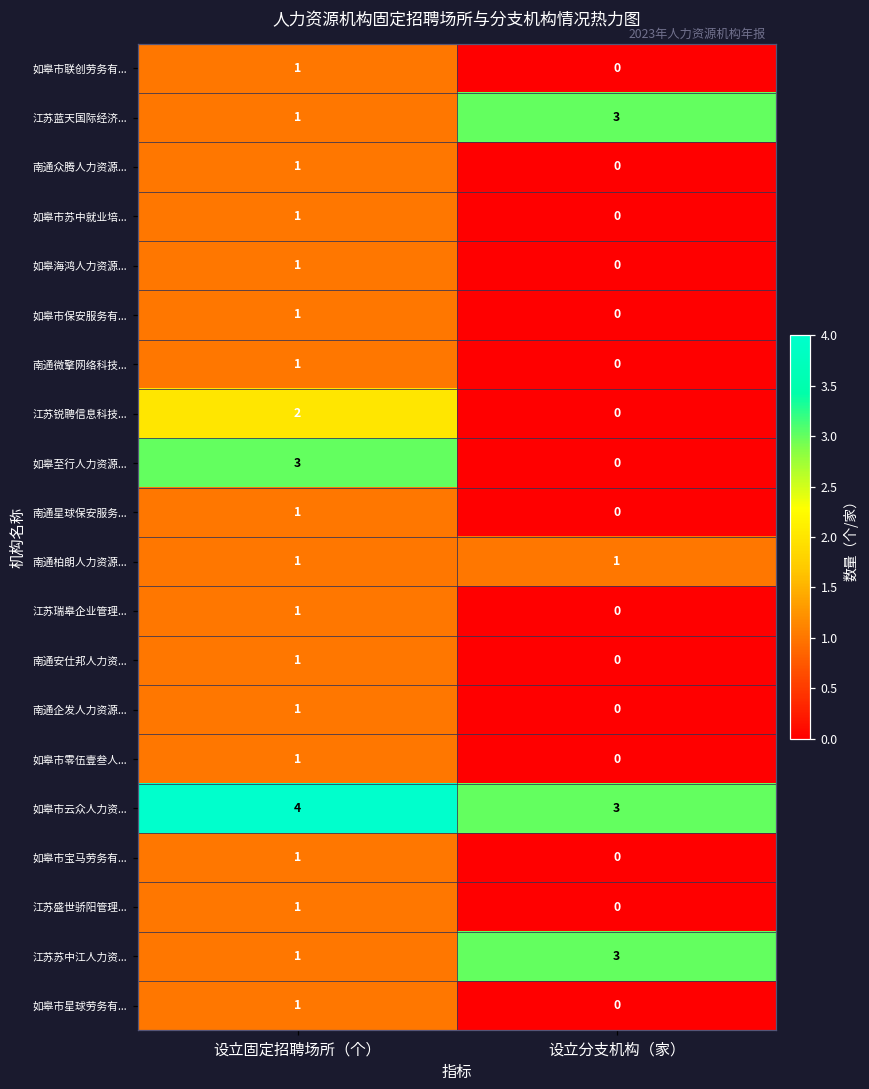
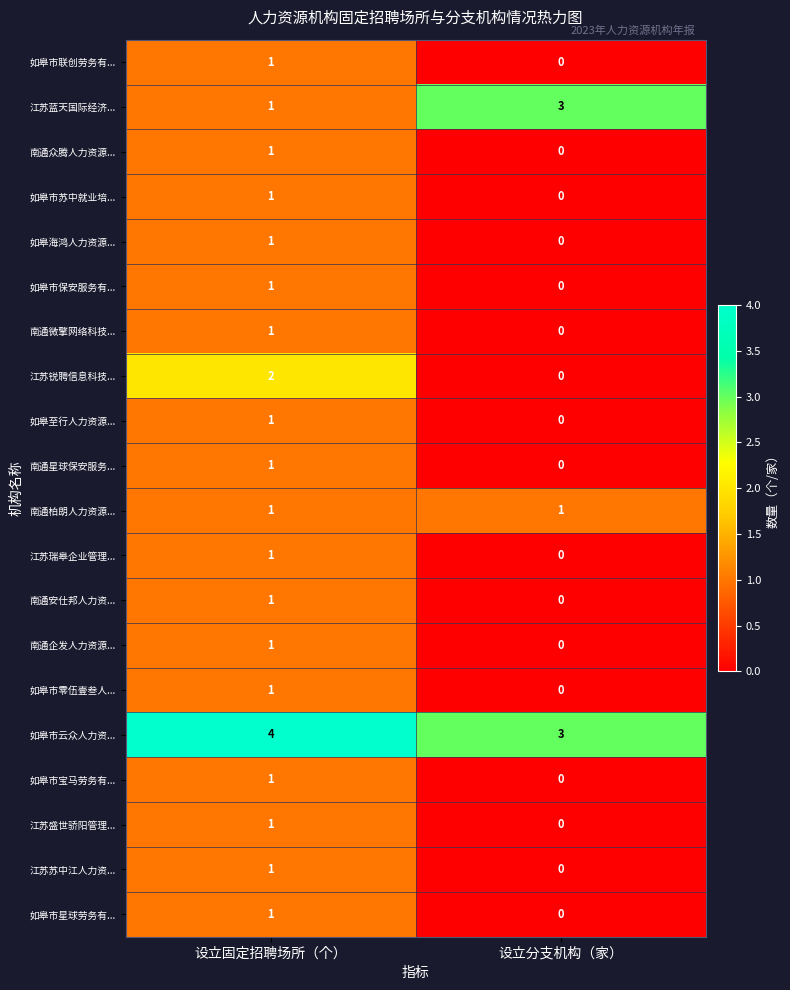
如皋至行人力资源..., 设立固定招聘场所（个）: 3 -> 1
江苏苏中江人力资..., 设立分支机构（家）: 3 -> 0
